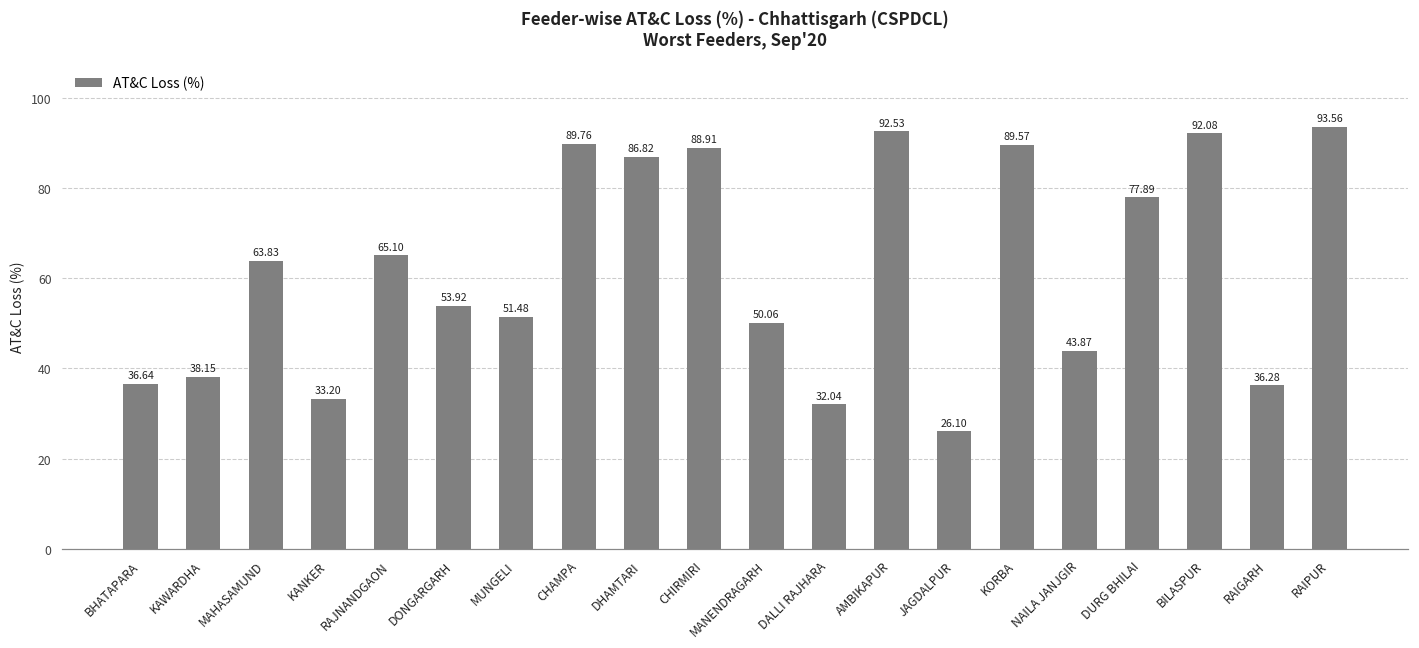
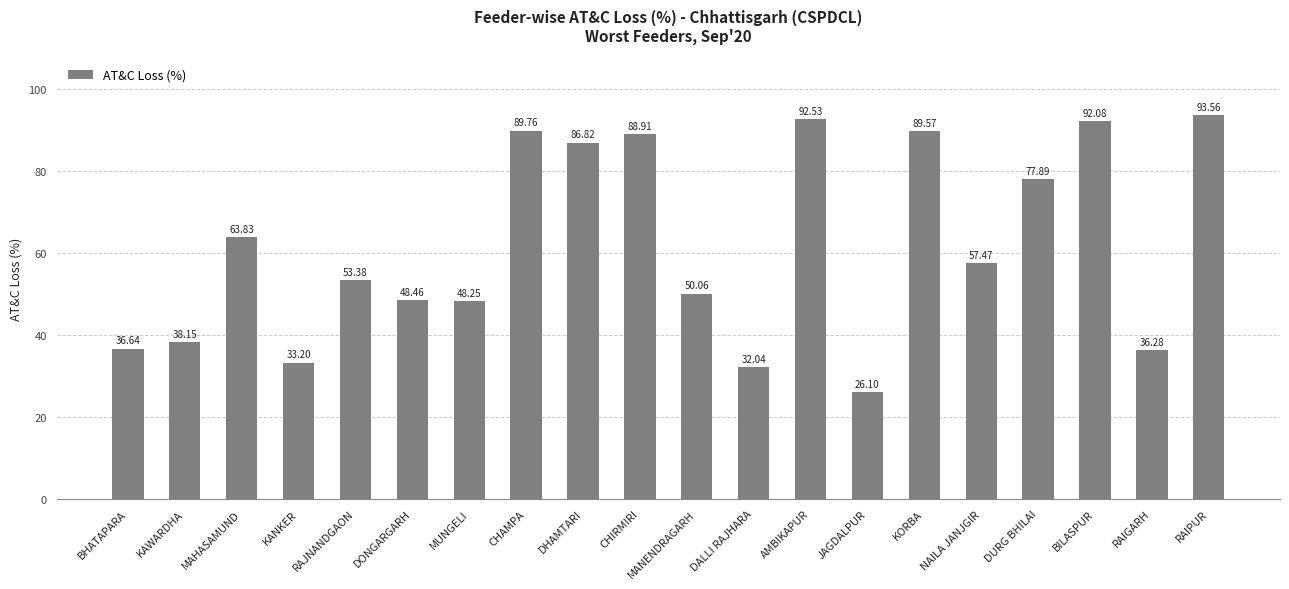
RAJNANDGAON: 65.10 -> 53.38
DONGARGARH: 53.92 -> 48.46
MUNGELI: 51.48 -> 48.25
NAILA JANJGIR: 43.87 -> 57.47
